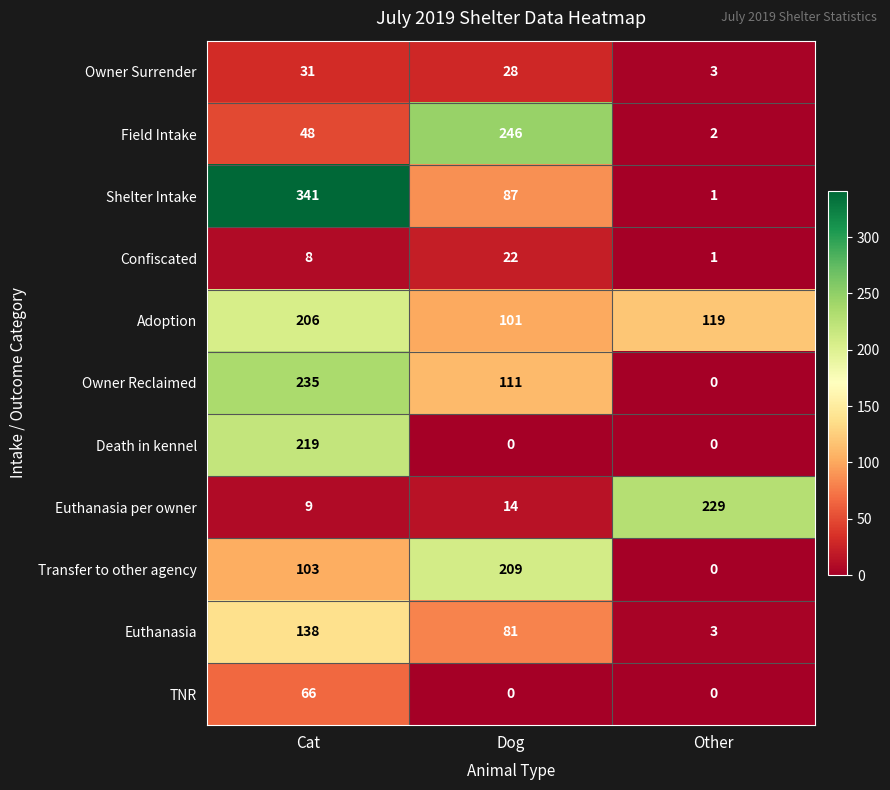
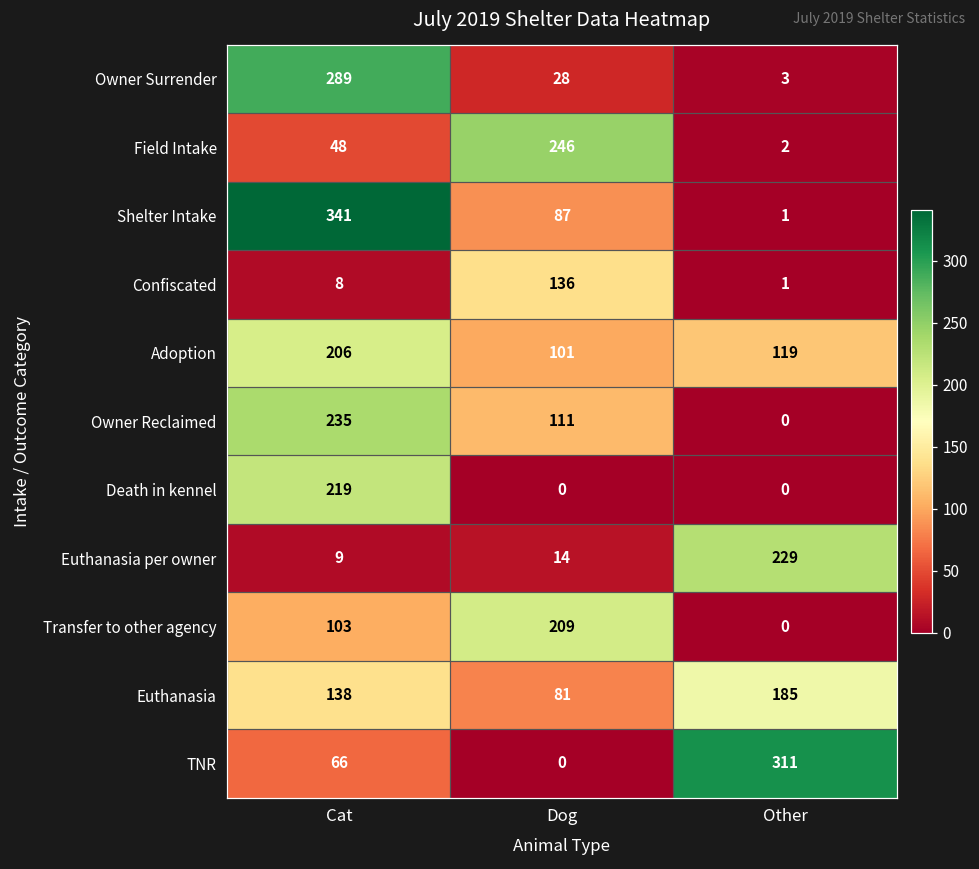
Owner Surrender, Cat: 31 -> 289
Confiscated, Dog: 22 -> 136
Euthanasia, Other: 3 -> 185
TNR, Other: 0 -> 311
